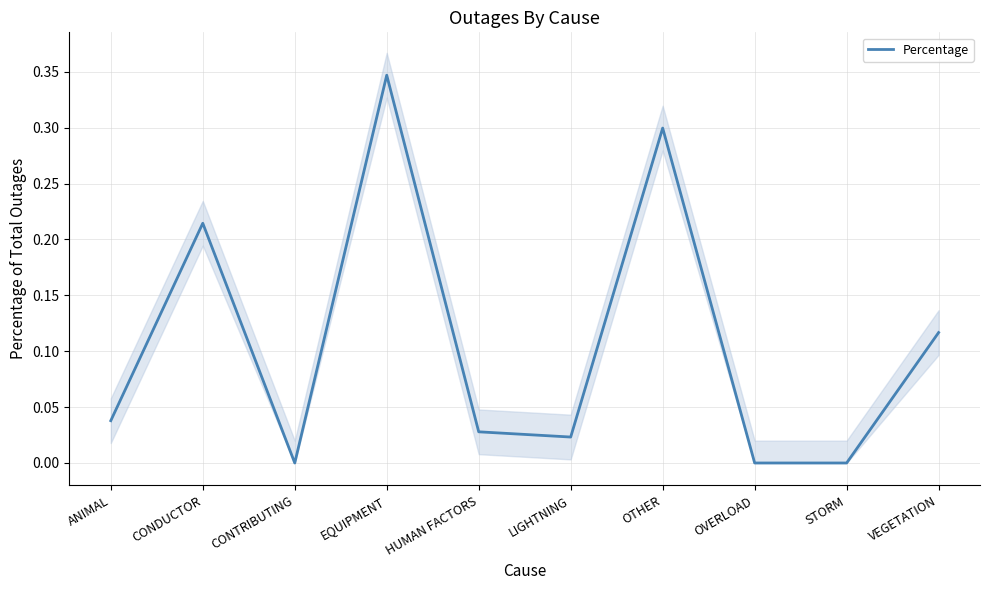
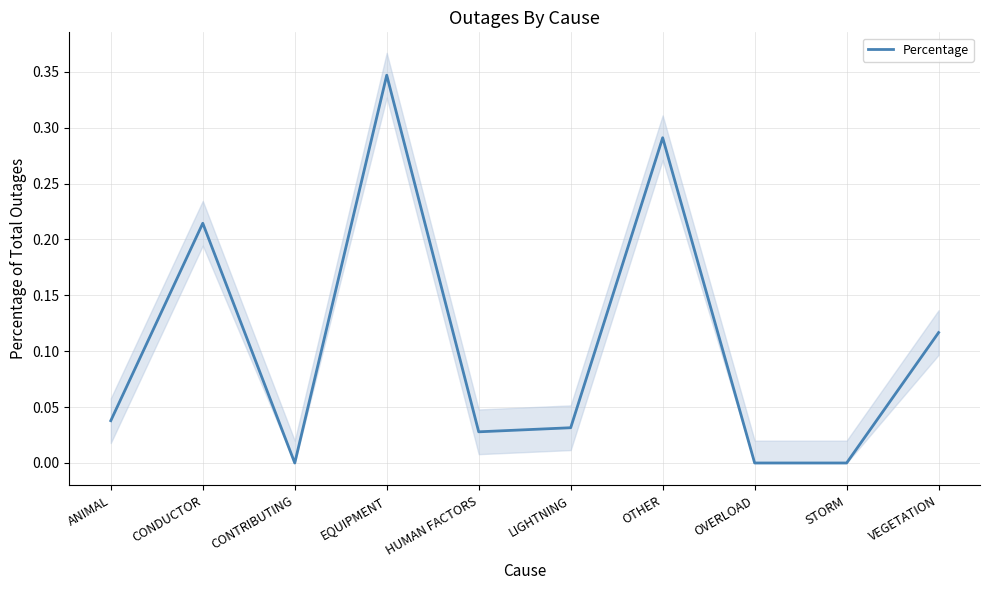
Percentage, LIGHTNING: 0.023 -> 0.032
Percentage, OTHER: 0.300 -> 0.291
